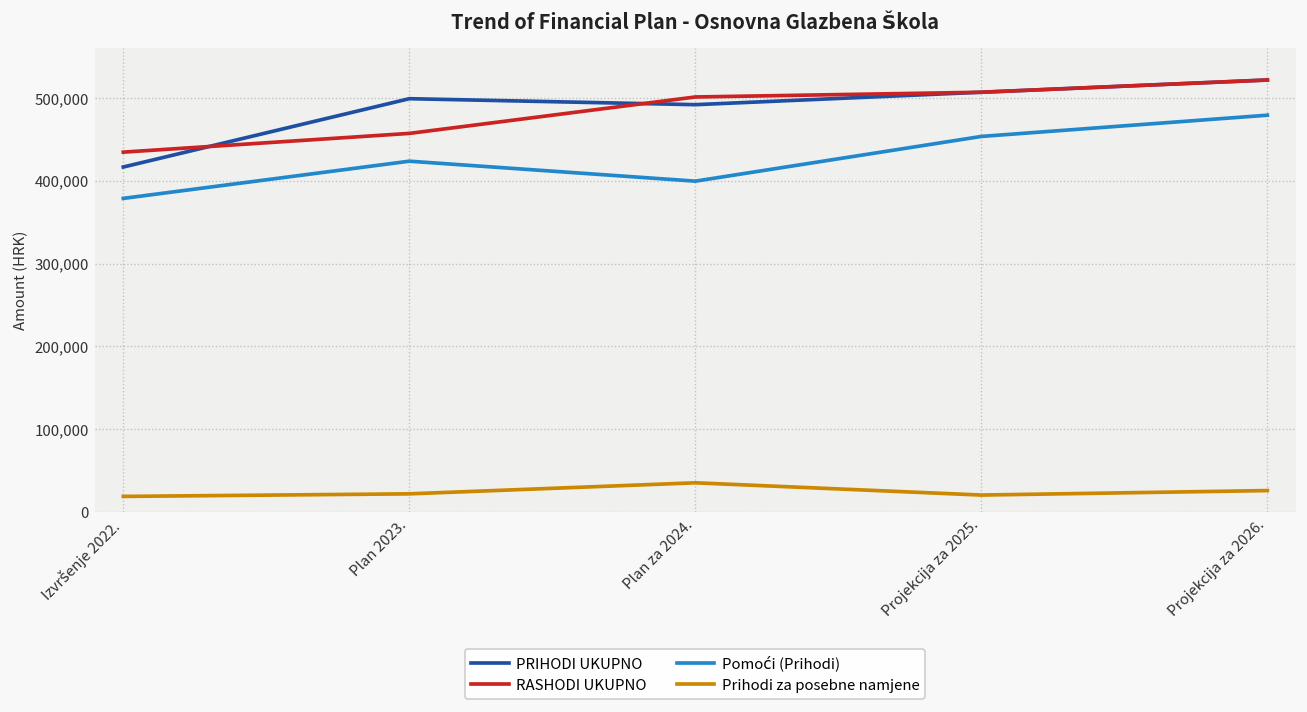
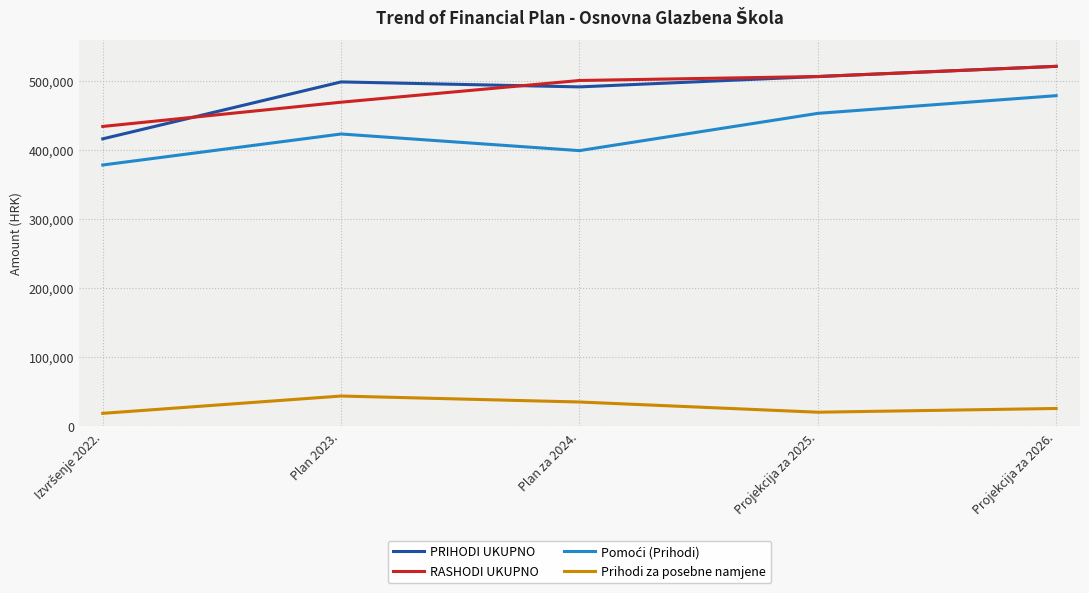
RASHODI UKUPNO, Plan 2023.: 460,000 -> 470,000
Prihodi za posebne namjene, Plan 2023.: 20,000 -> 40,000
